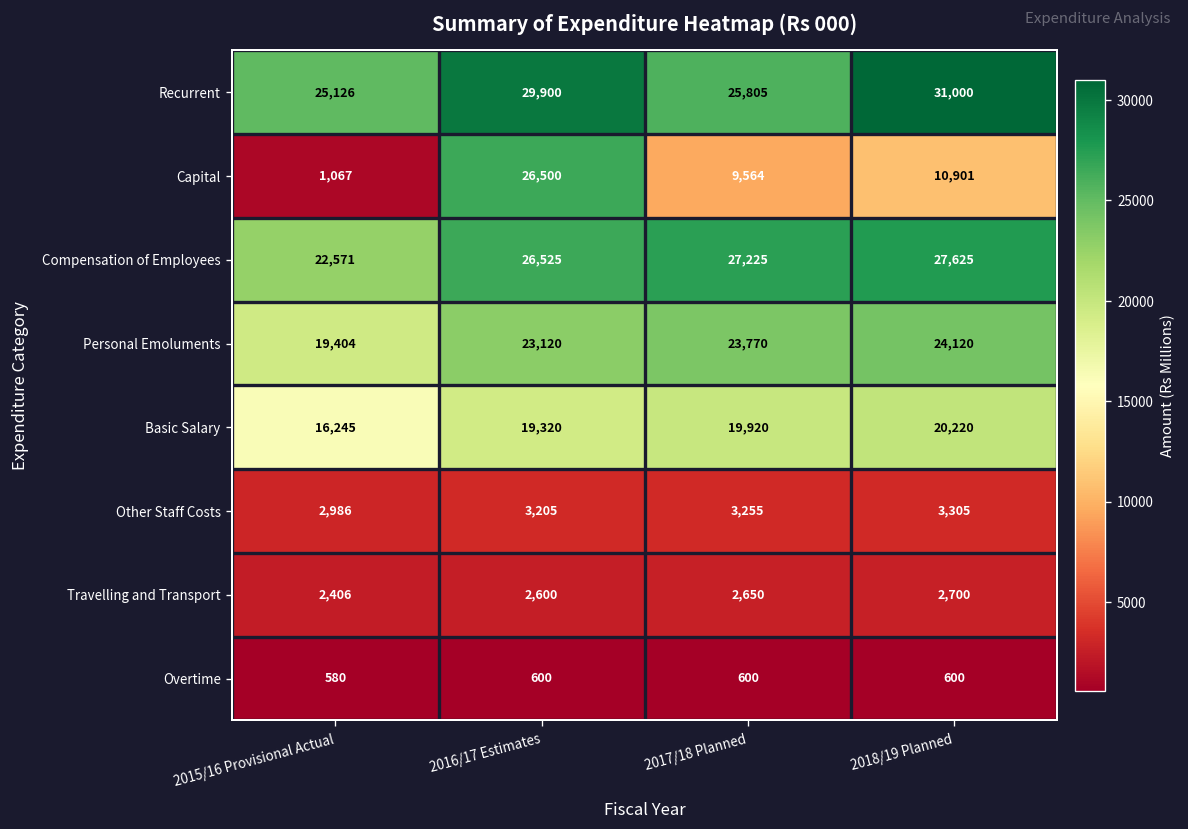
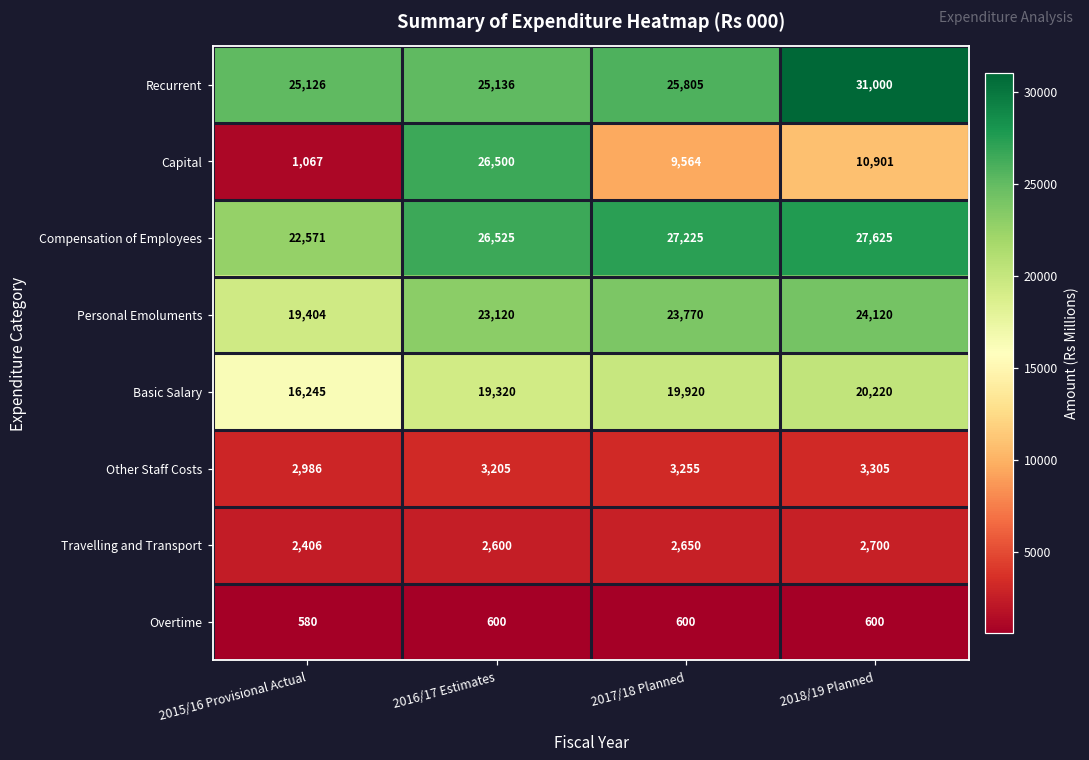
Recurrent, 2016/17 Estimates: 29,900 -> 25,136
